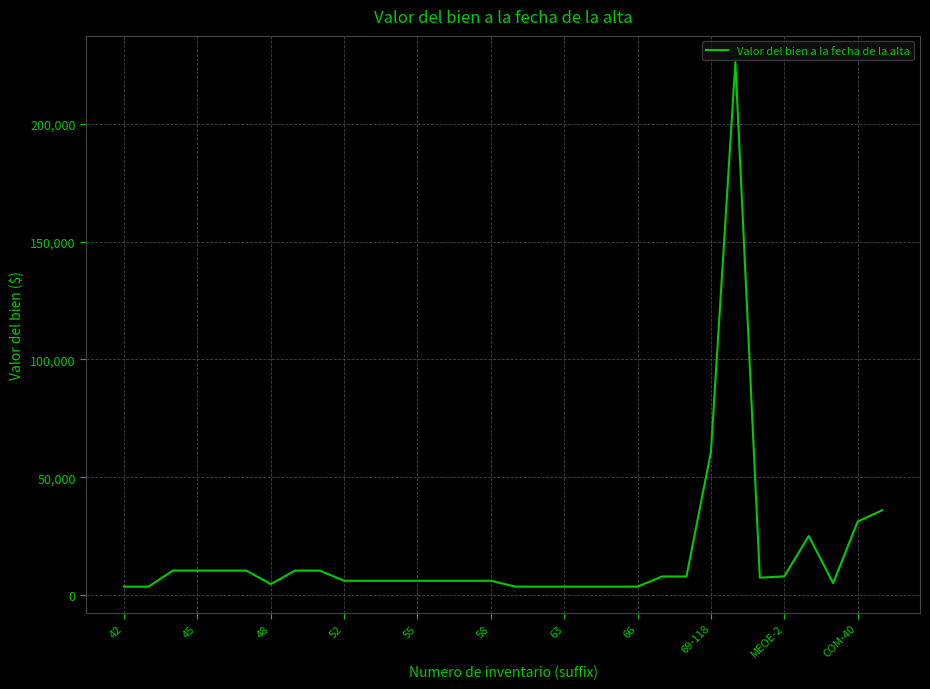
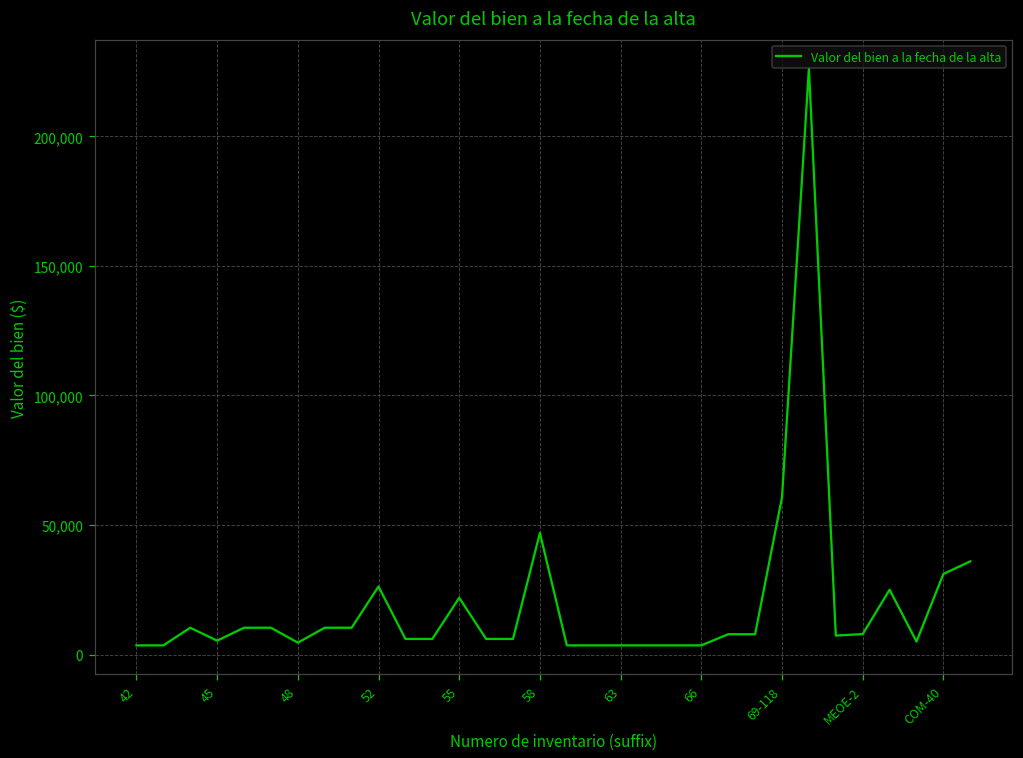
45: 10,000 -> 5,000
52: 6,000 -> 26,000
55: 6,000 -> 22,000
58: 6,000 -> 47,000
